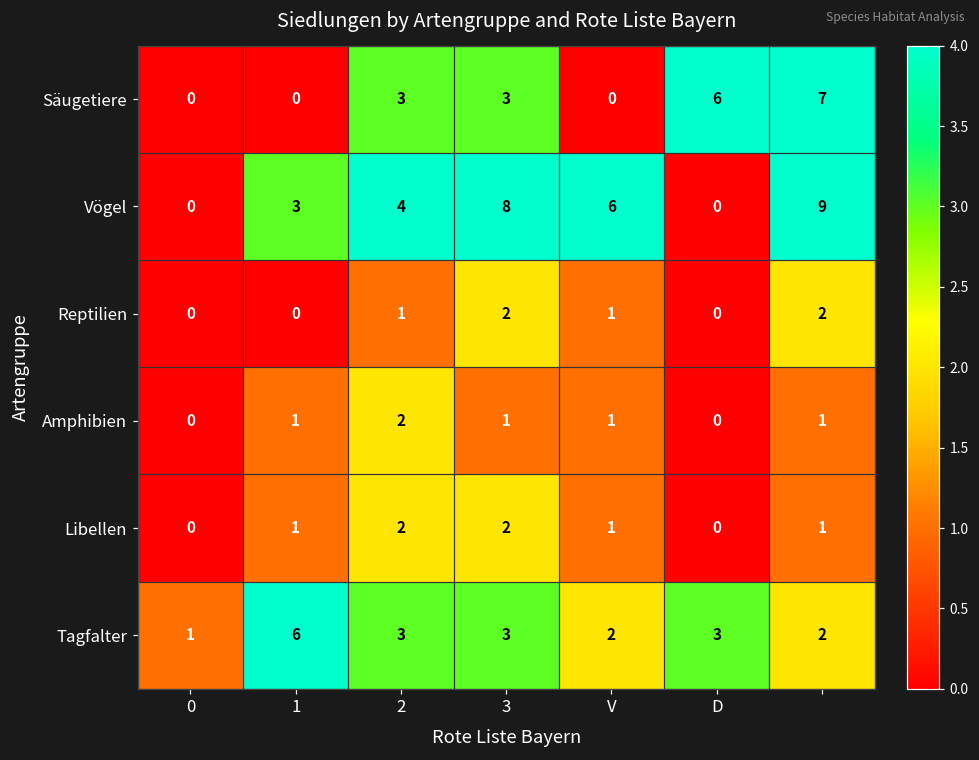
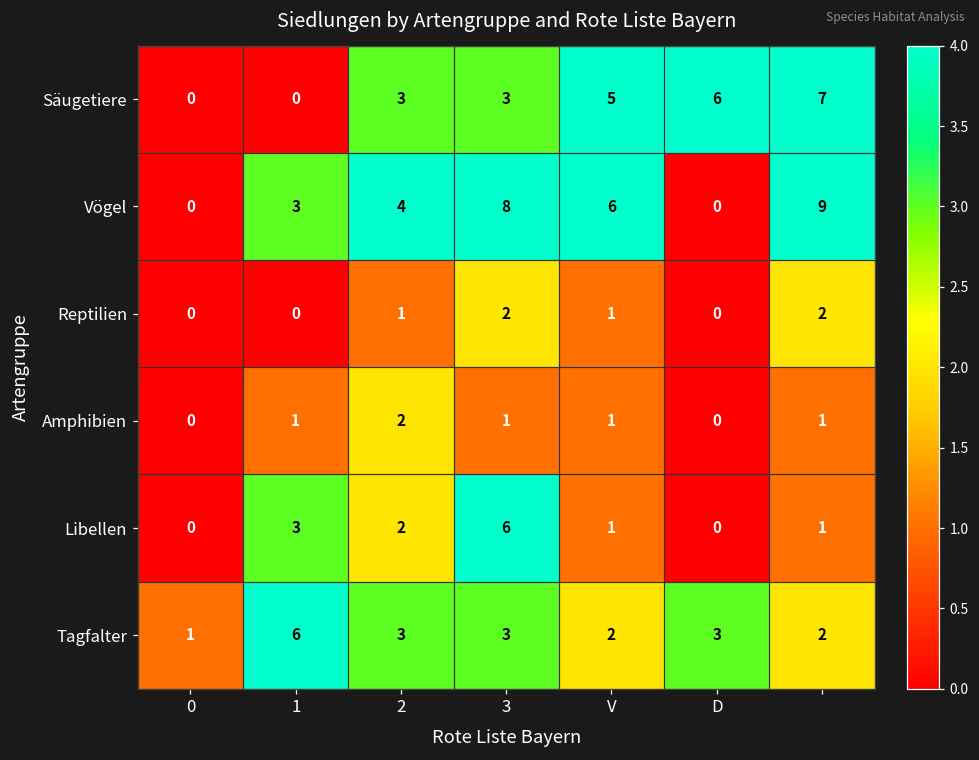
Säugetiere, V: 0 -> 5
Libellen, 1: 1 -> 3
Libellen, 3: 2 -> 6
